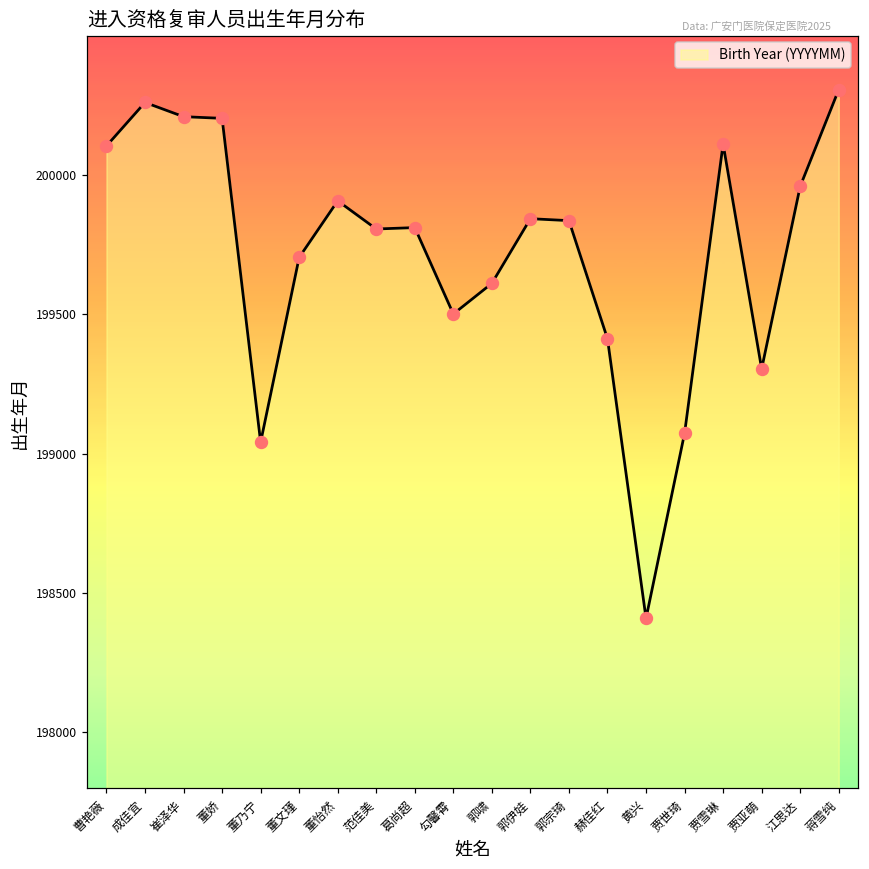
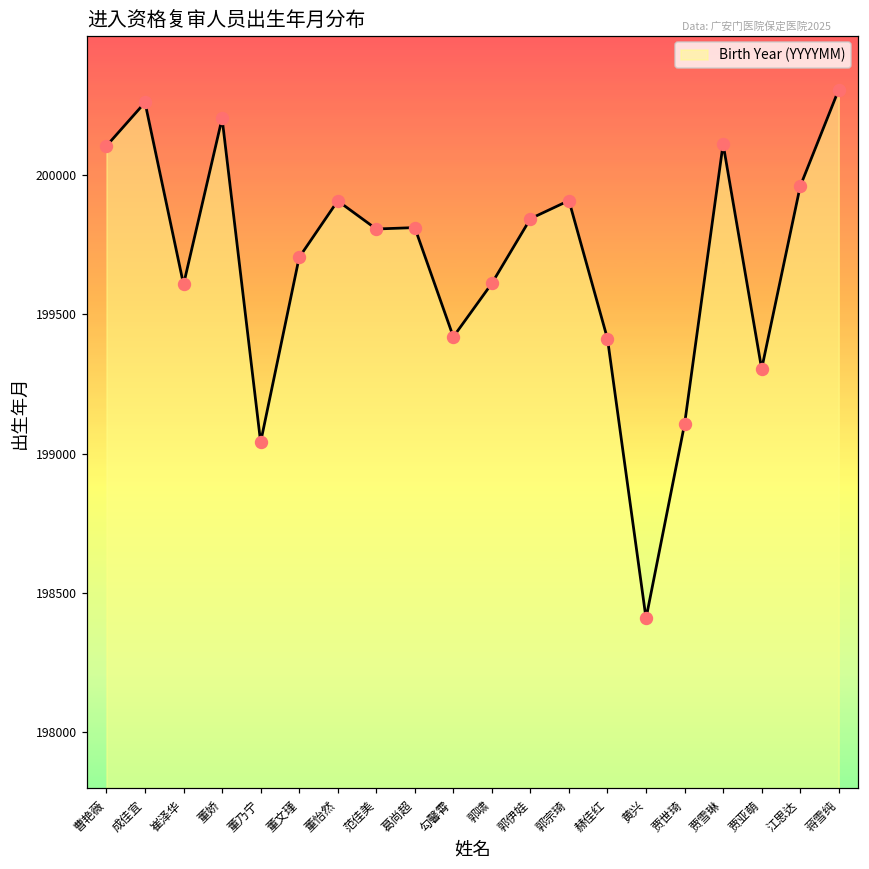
崔泽华: 200210 -> 199610
勾馨霄: 199500 -> 199420
郭宗琦: 199840 -> 199910
贾世琦: 199070 -> 199110
